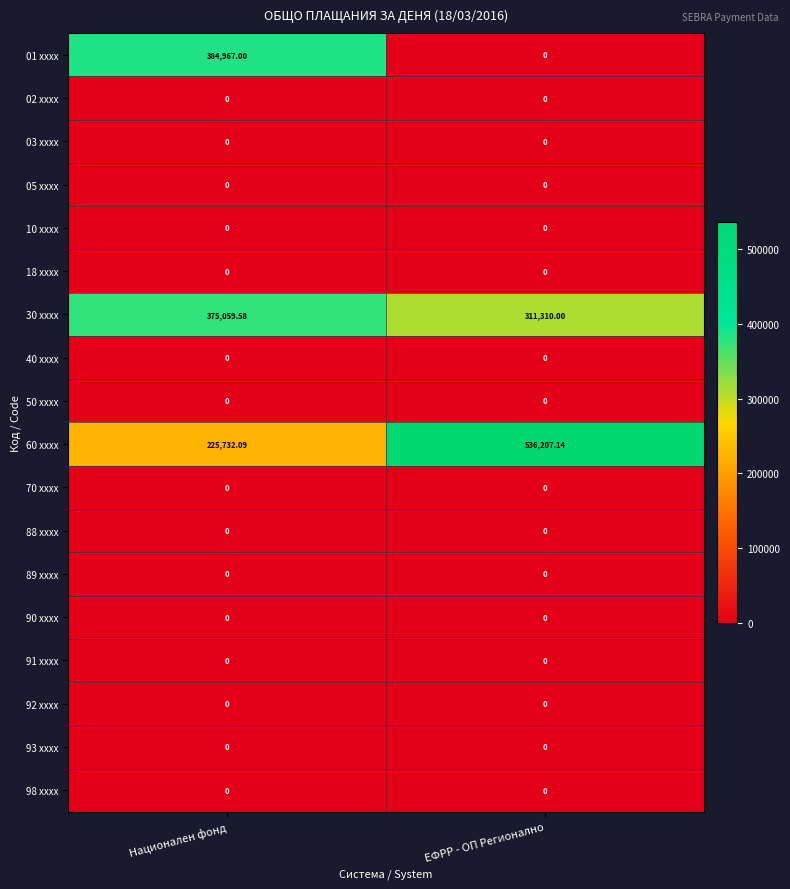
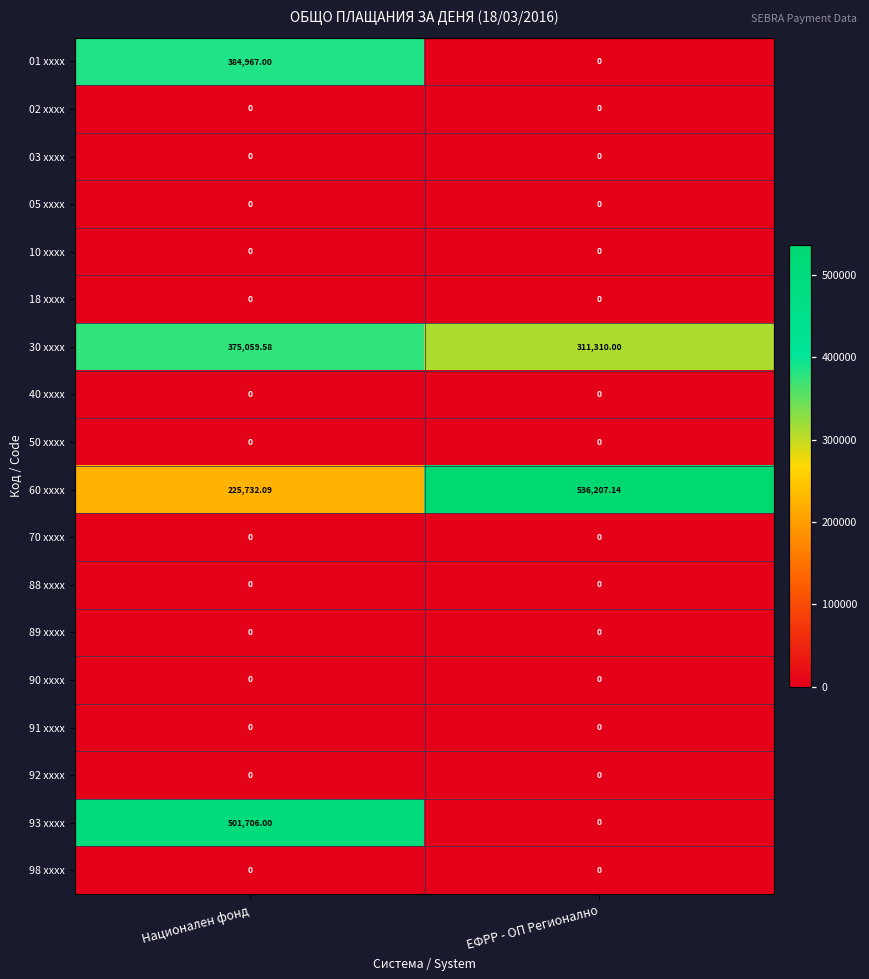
93 xxxx, Национален фонд: 0 -> 501,706.00
